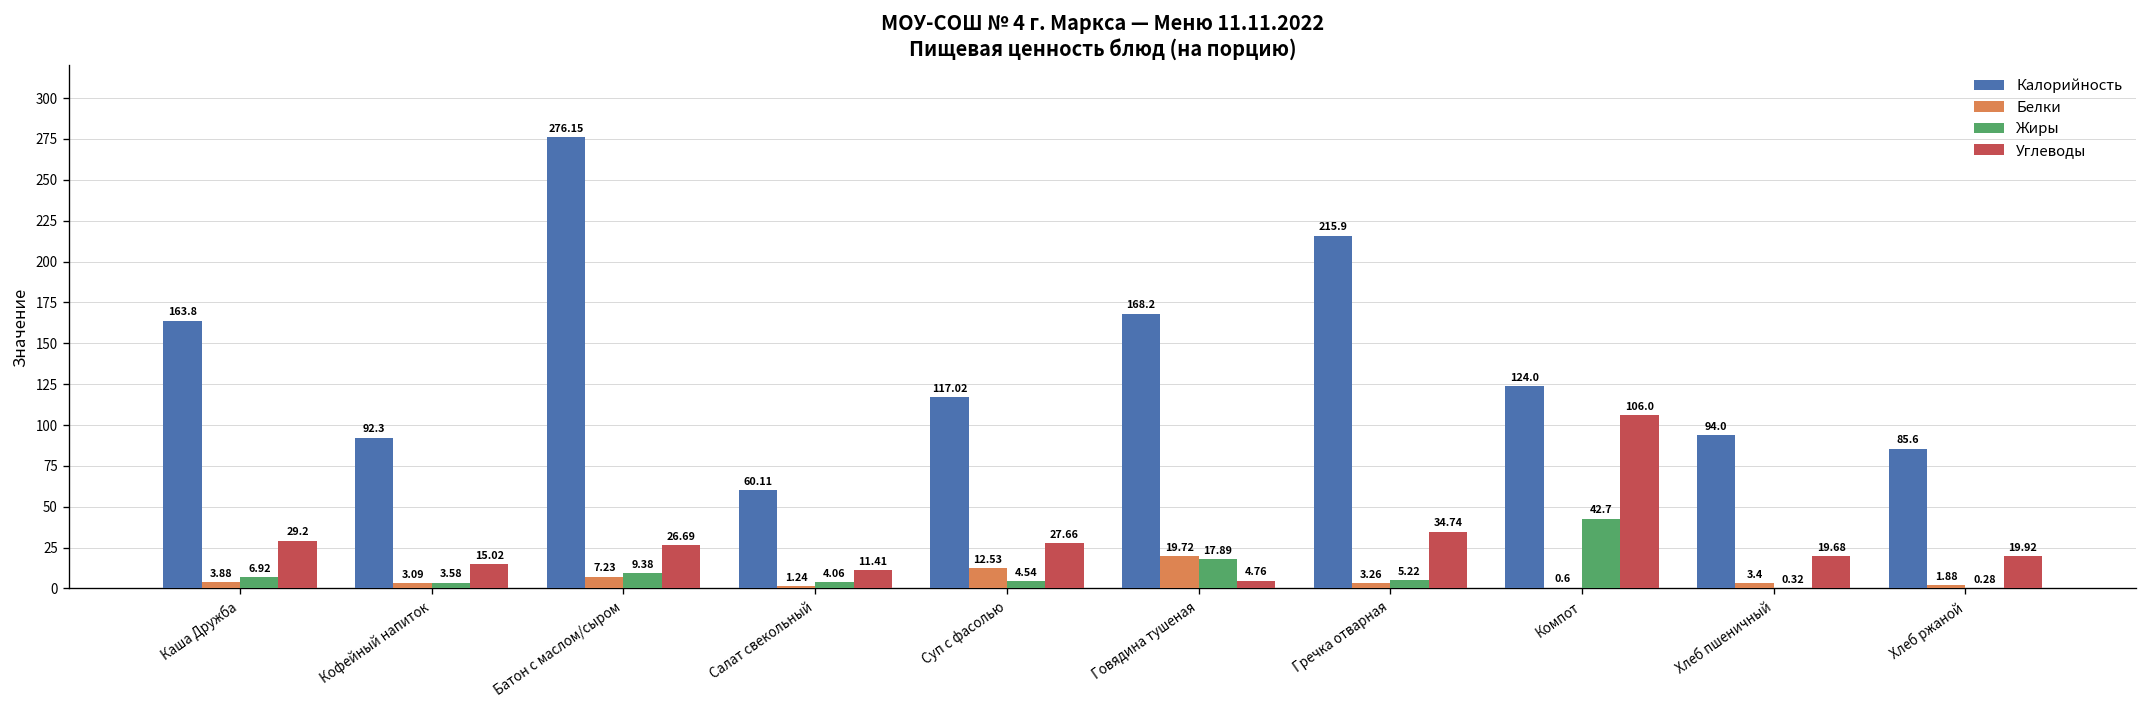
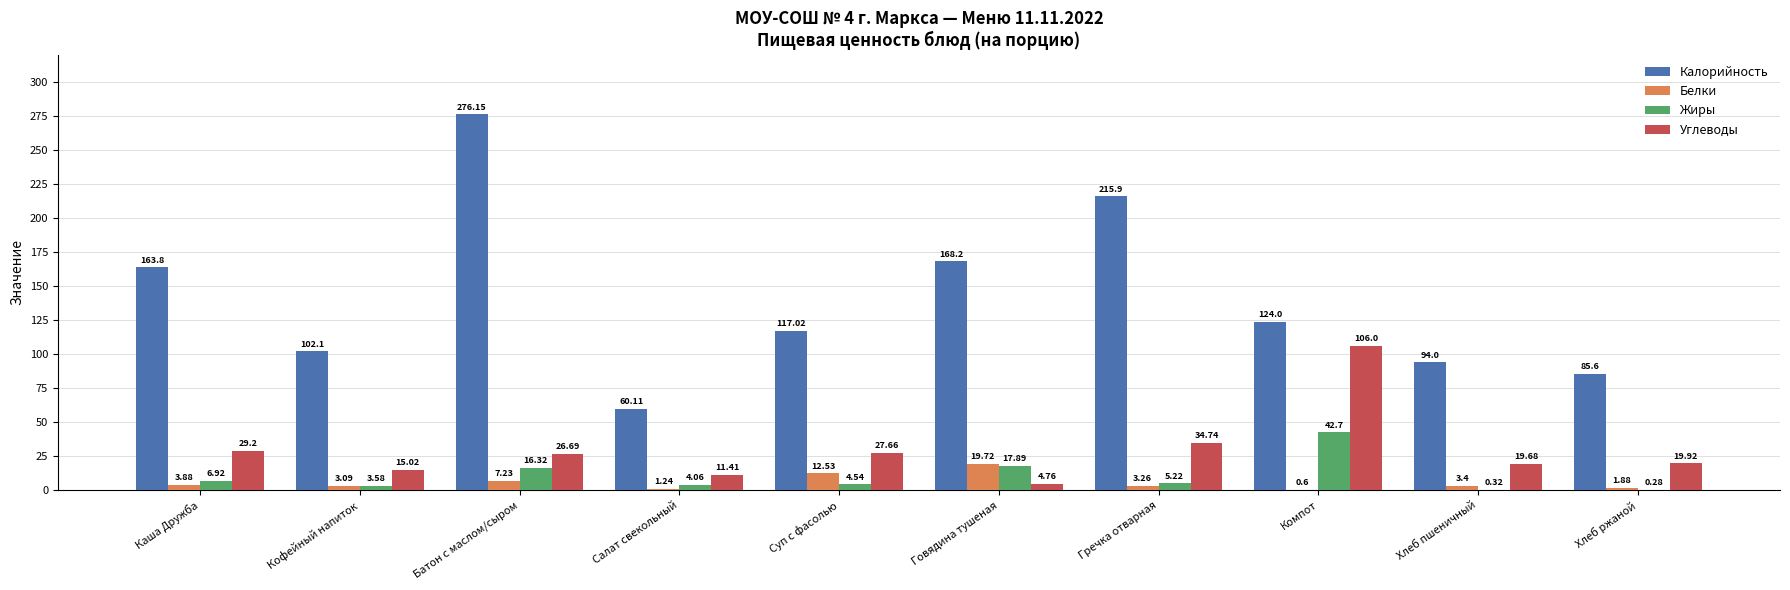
Калорийность, Кофейный напиток: 92.3 -> 102.1
Жиры, Батон с маслом/сыром: 9.38 -> 16.32
